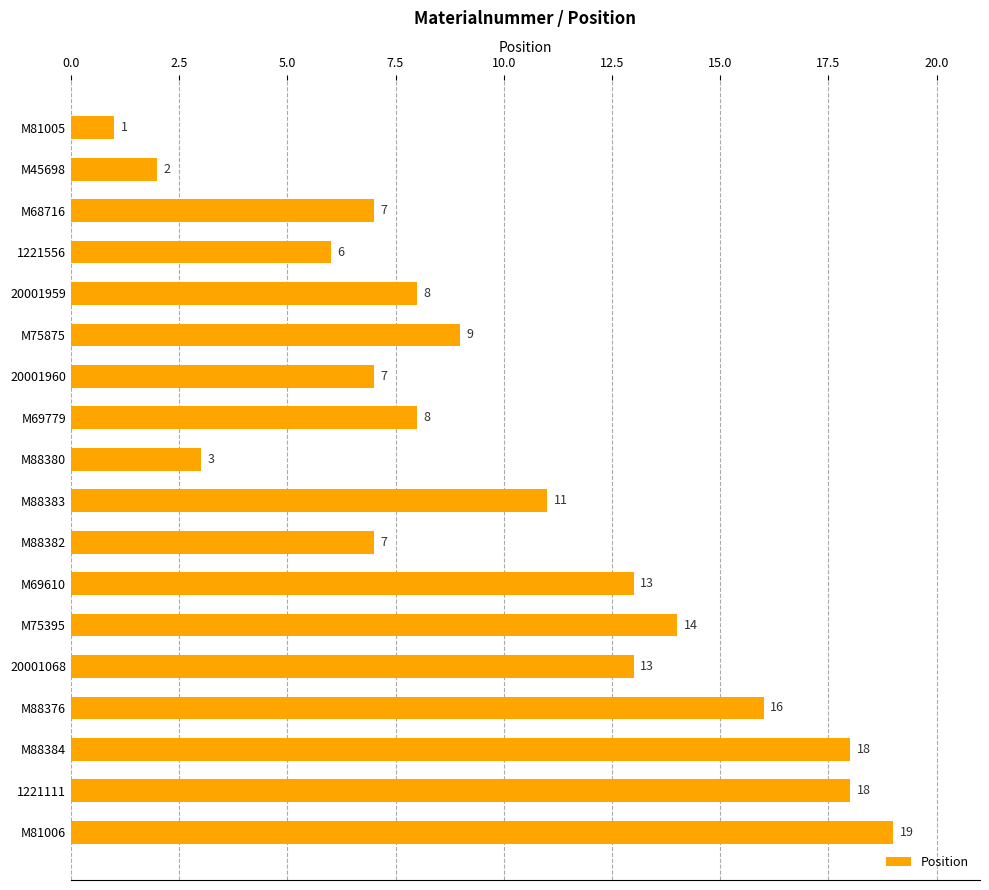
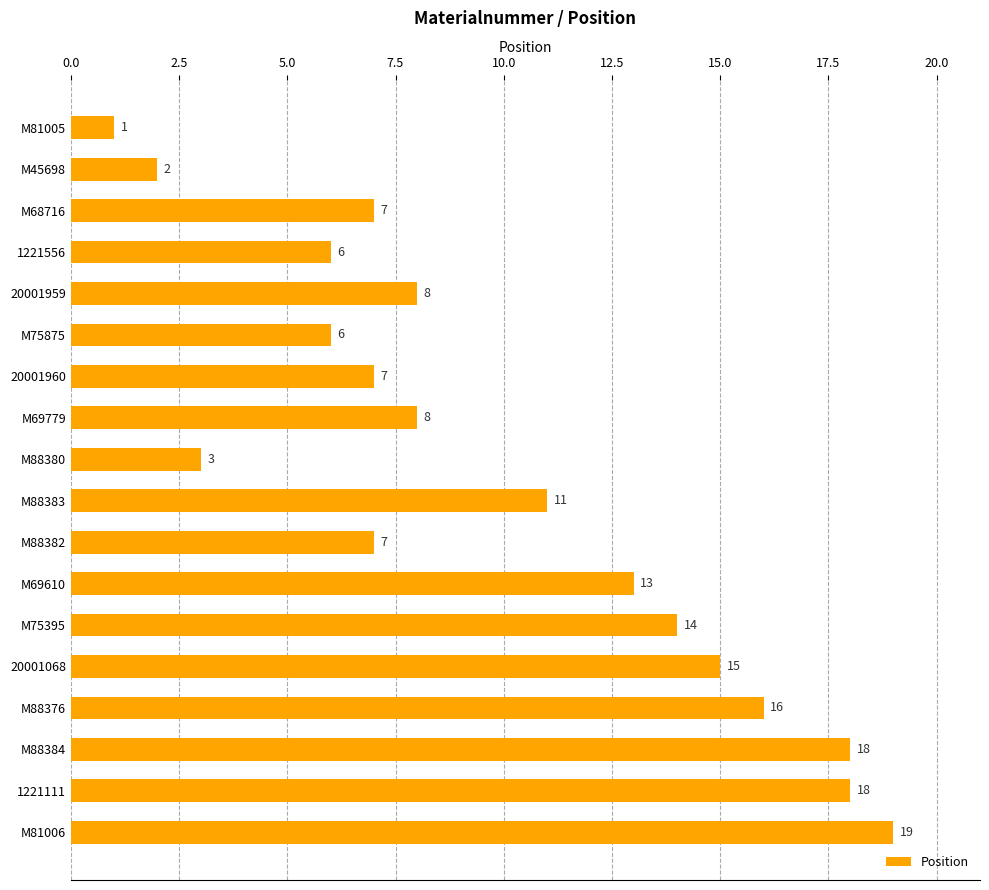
M75875: 9 -> 6
20001068: 13 -> 15
